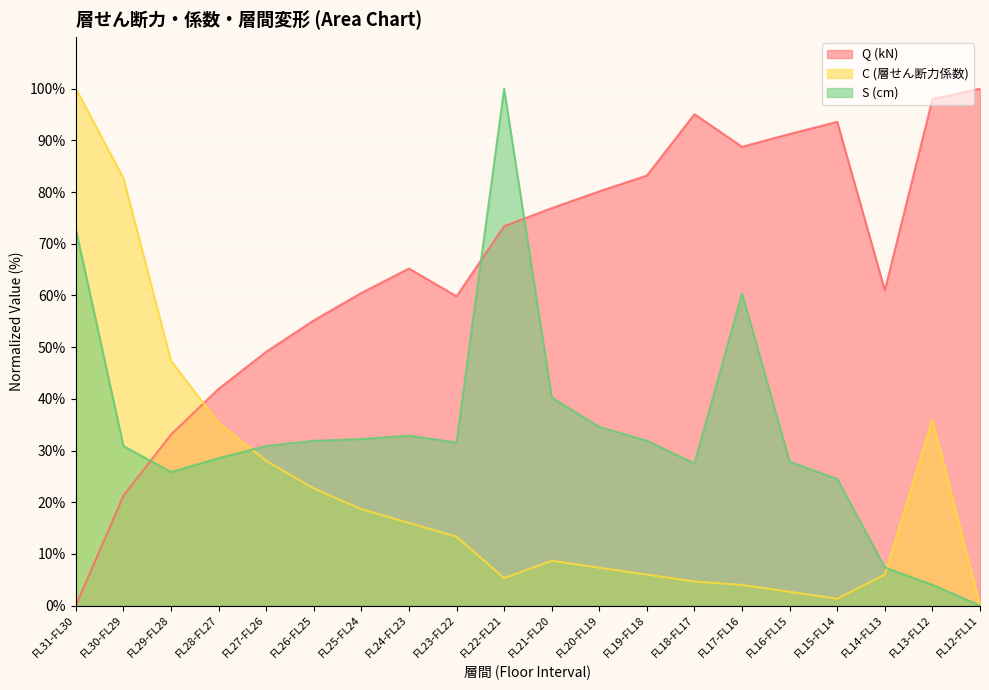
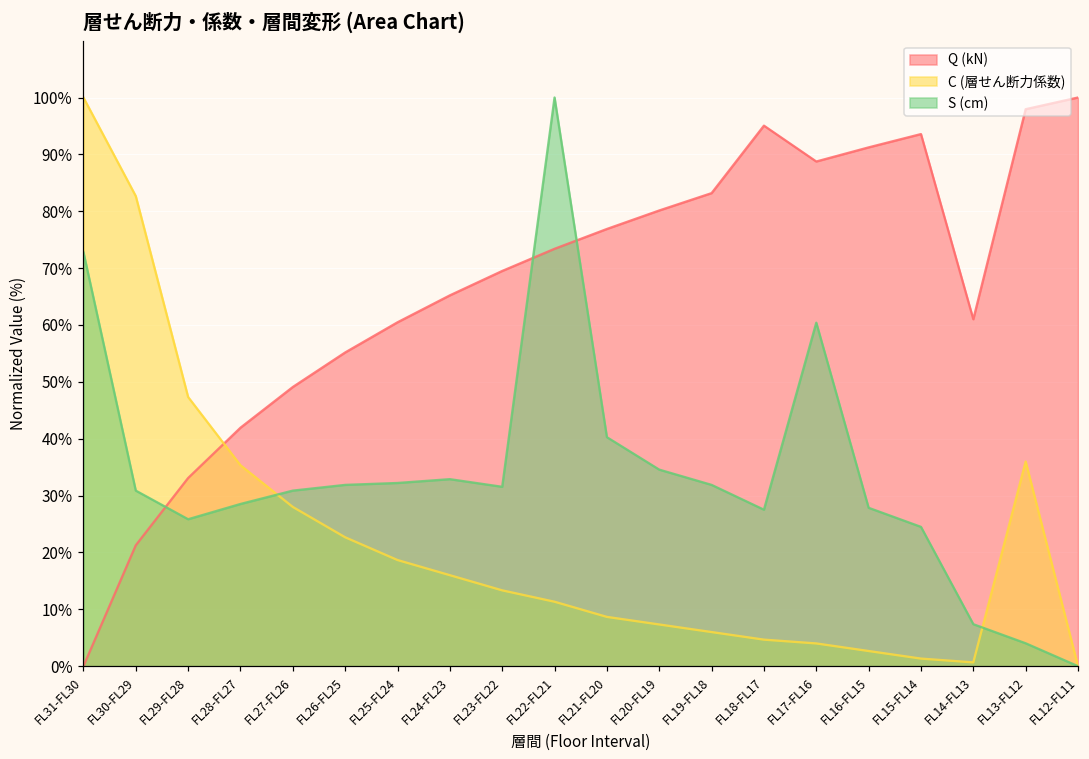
Q (kN), FL23-FL22: 60% -> 69%
C (層せん断力係数), FL22-FL21: 5% -> 11%
C (層せん断力係数), FL14-FL13: 6% -> 1%
